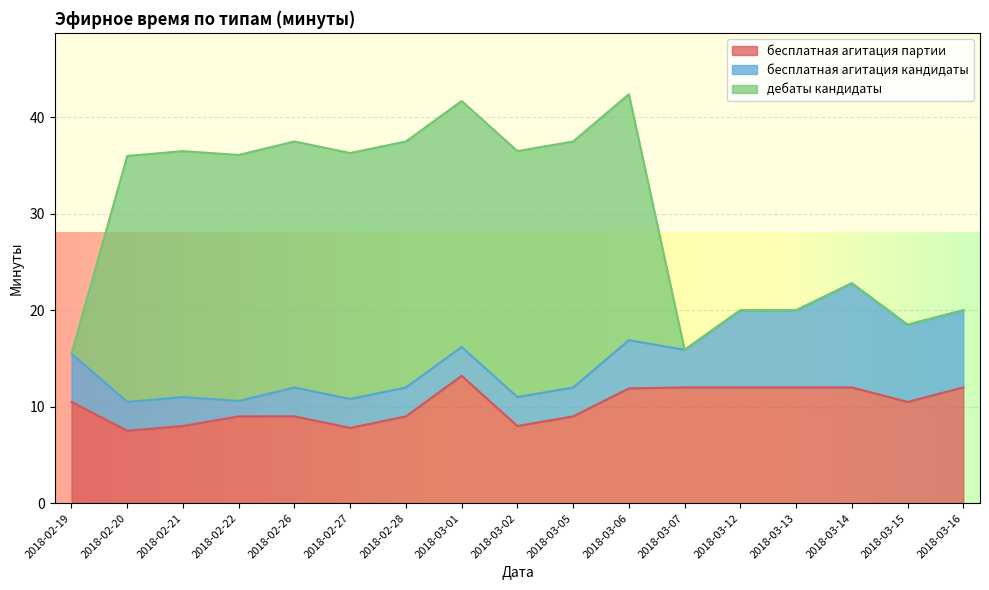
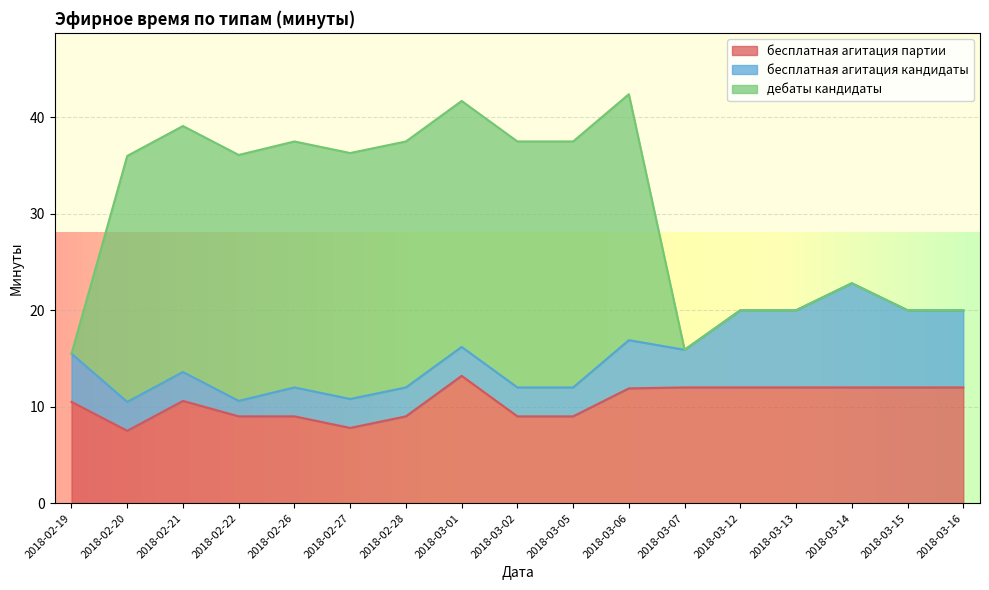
бесплатная агитация партии, 2018-02-21: 8 -> 11
бесплатная агитация партии, 2018-03-02: 8 -> 9
бесплатная агитация партии, 2018-03-15: 11 -> 12
